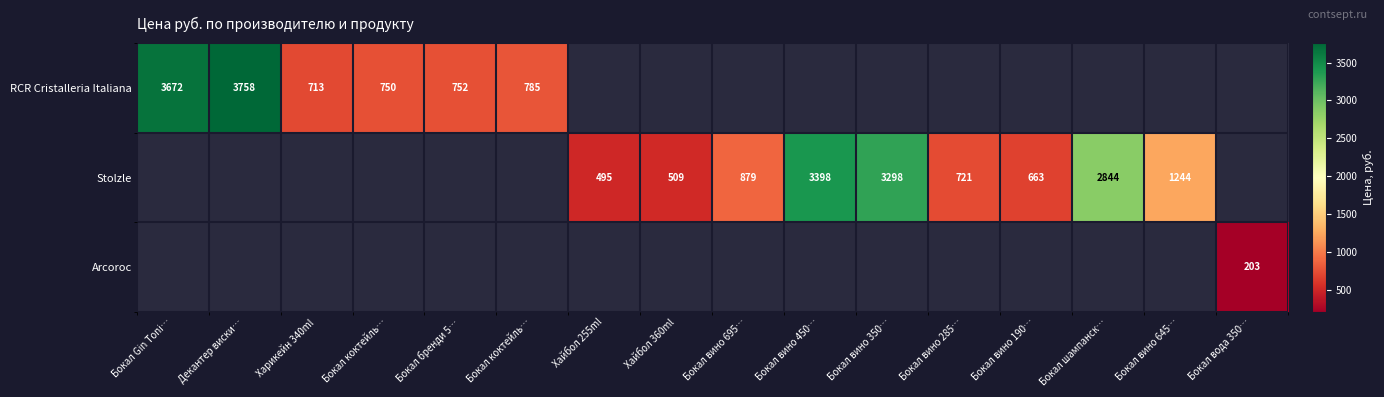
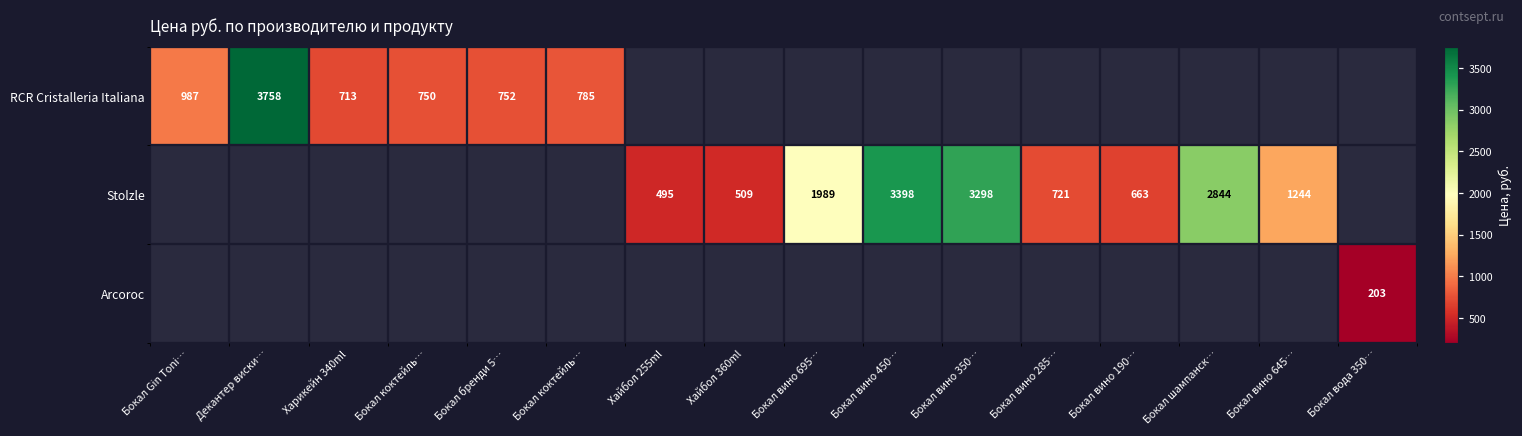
RCR Cristalleria Italiana, Бокал Gin Toni…: 3672 -> 987
Stolzle, Бокал вино 695…: 879 -> 1989
